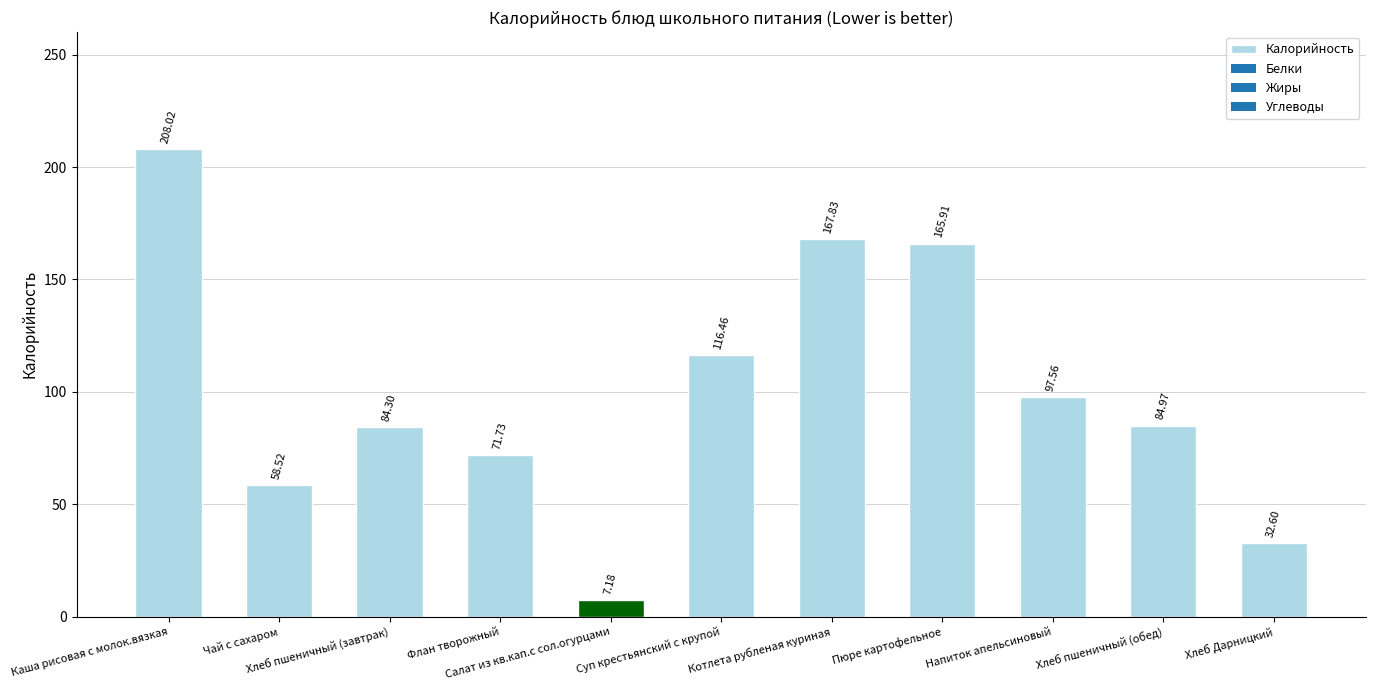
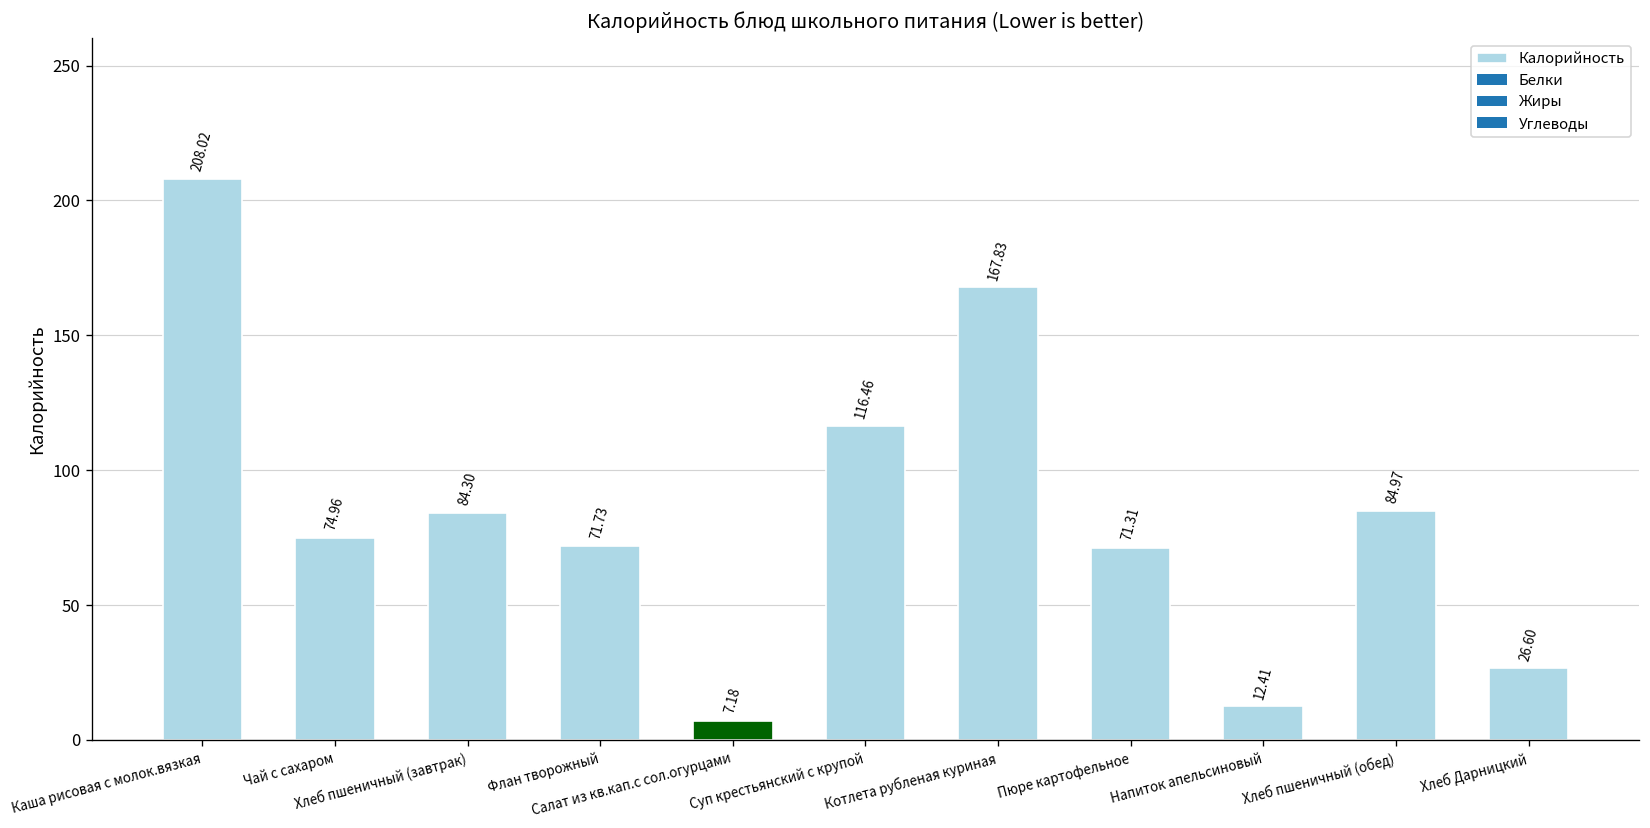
Чай с сахаром: 58.52 -> 74.96
Пюре картофельное: 165.91 -> 71.31
Напиток апельсиновый: 97.56 -> 12.41
Хлеб Дарницкий: 32.60 -> 26.60
